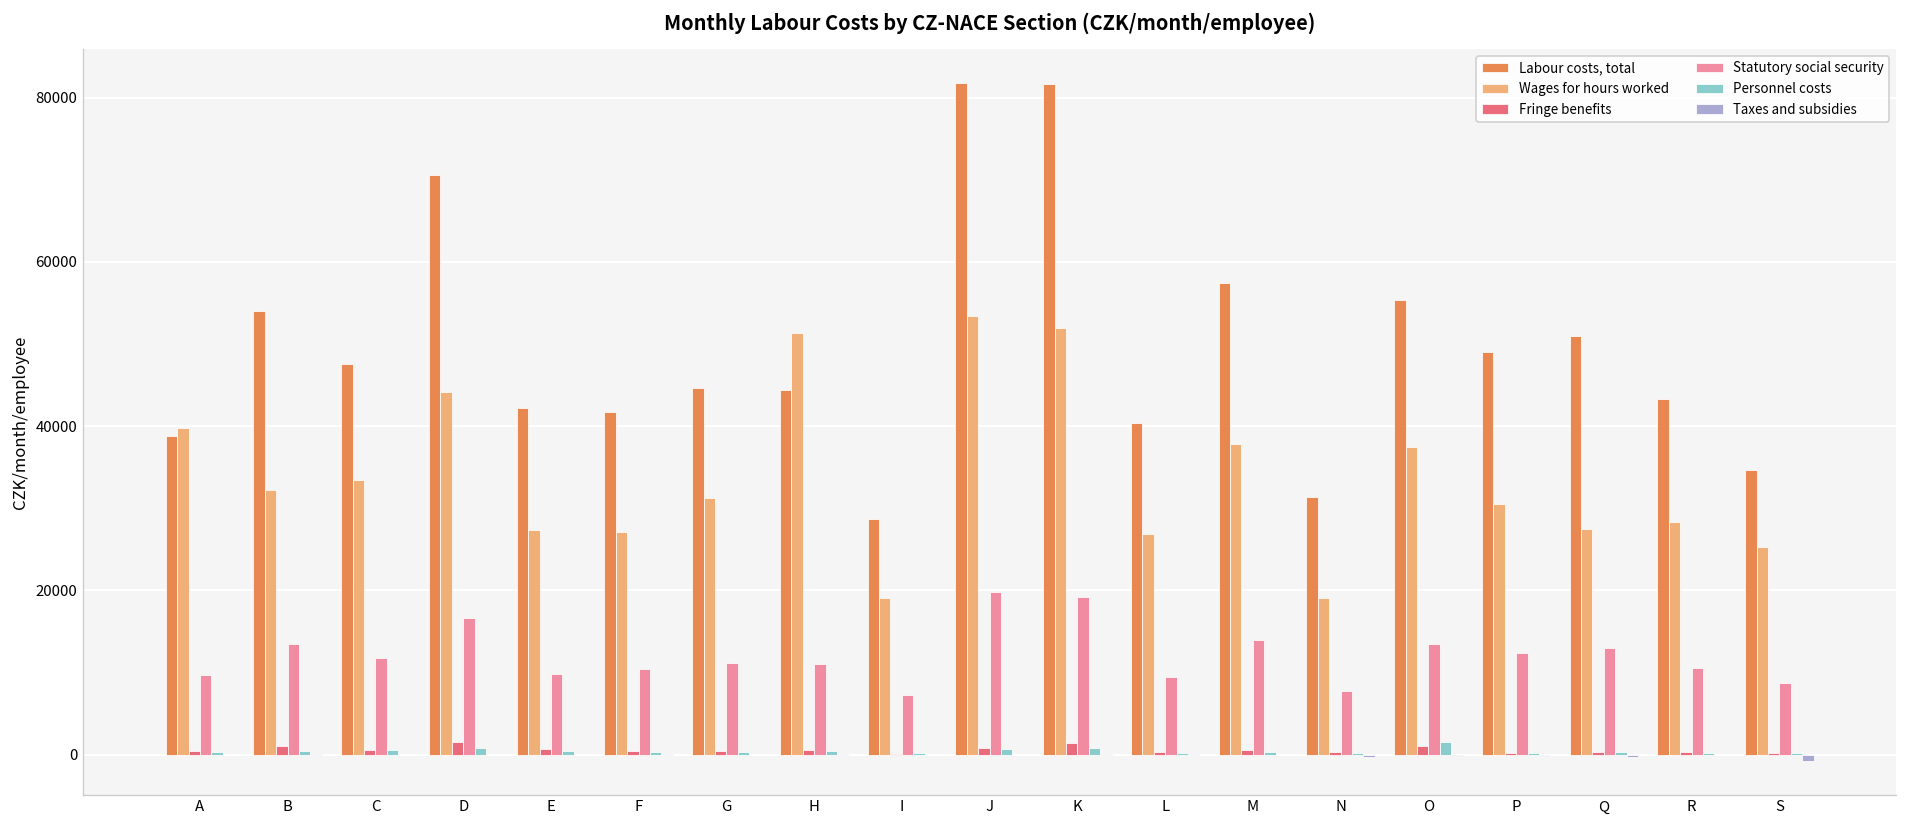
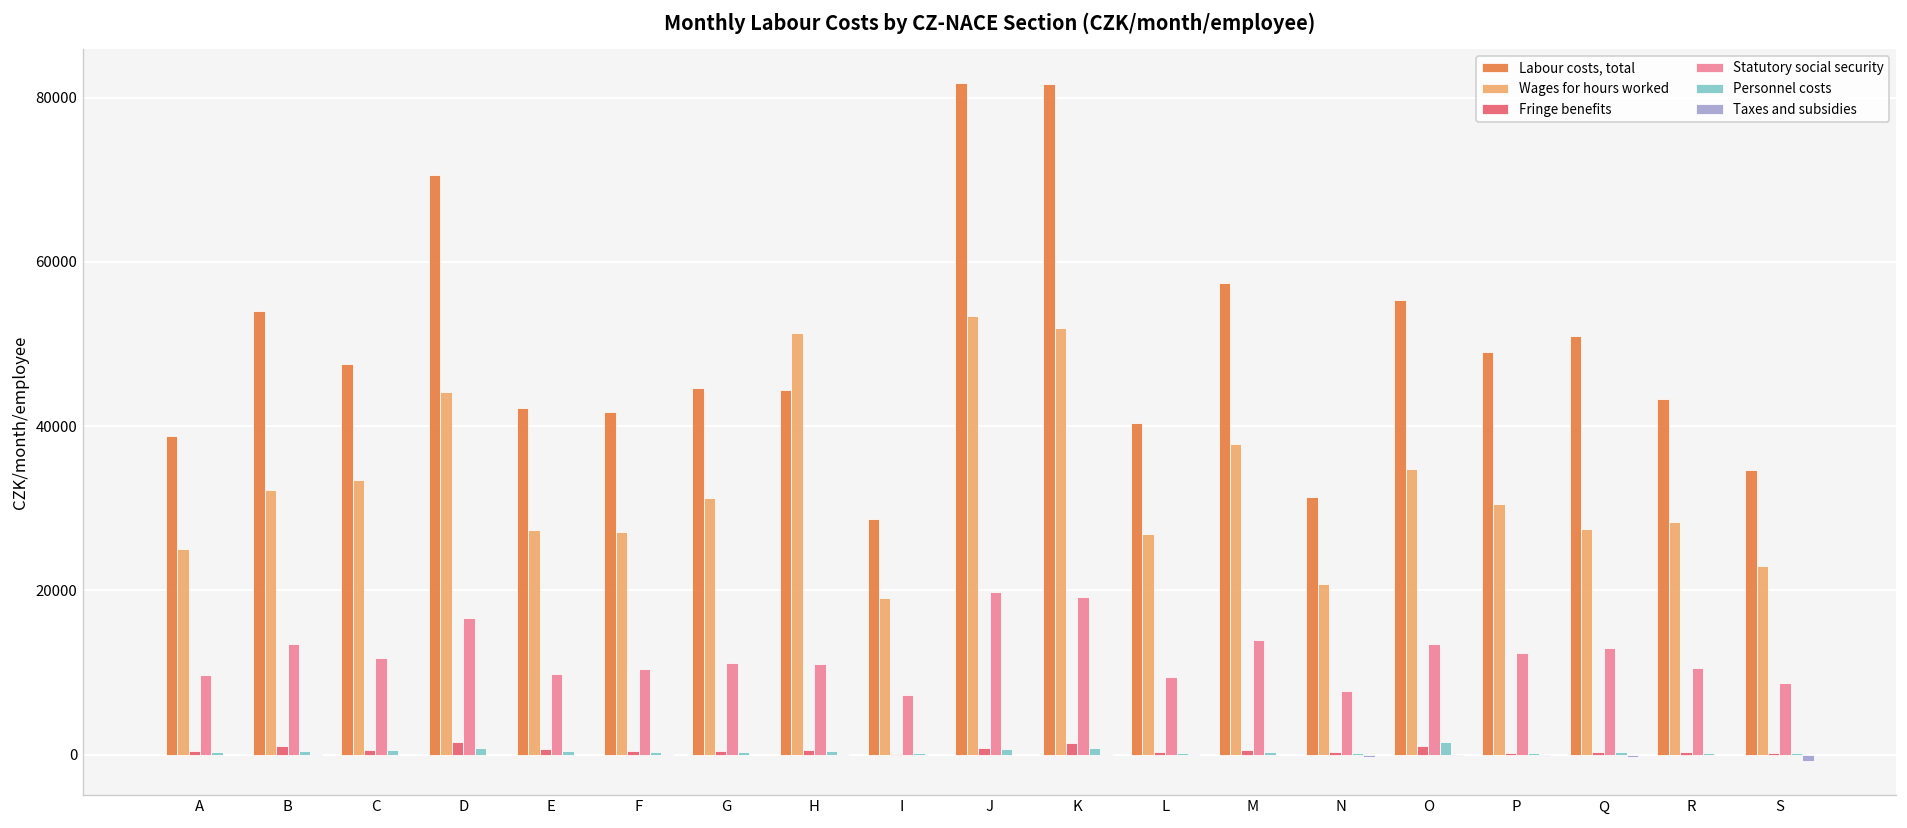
Wages for hours worked, A: 40000 -> 25000
Wages for hours worked, N: 19000 -> 21000
Wages for hours worked, O: 37000 -> 35000
Wages for hours worked, S: 25000 -> 23000
